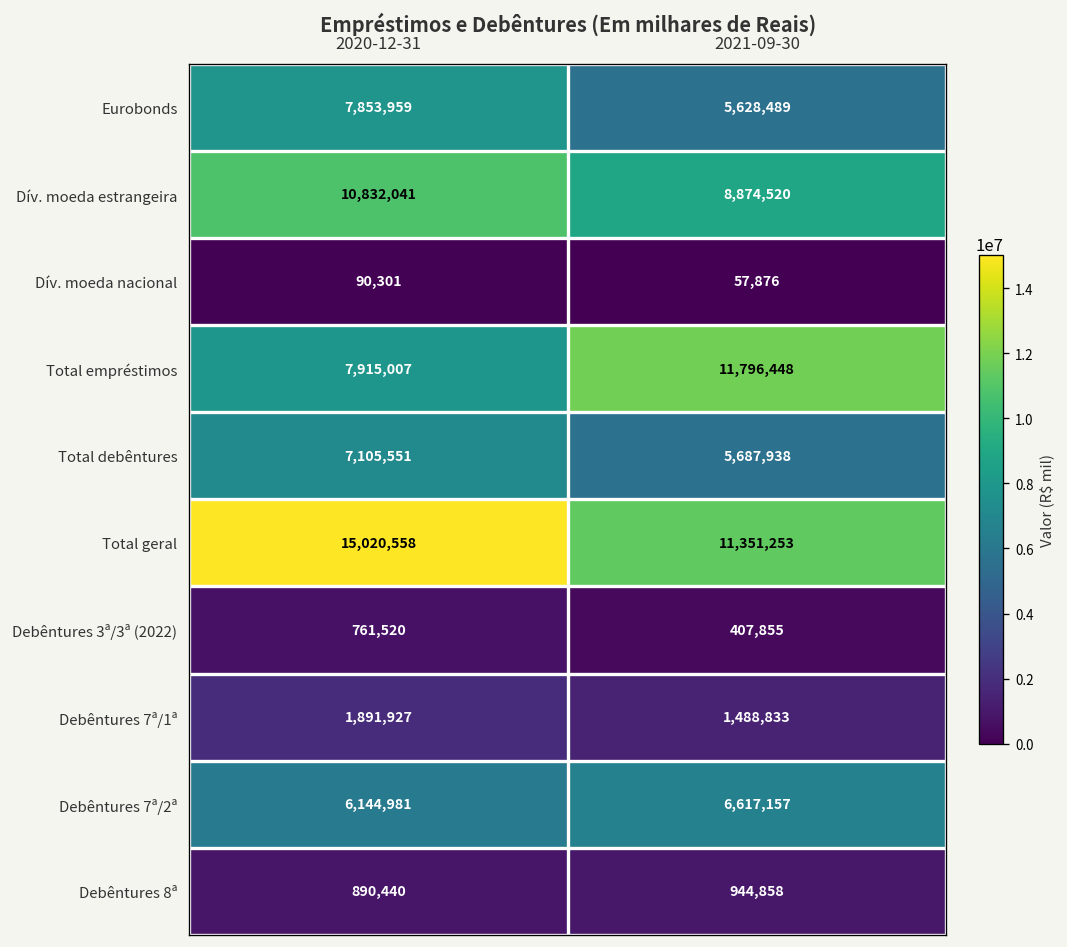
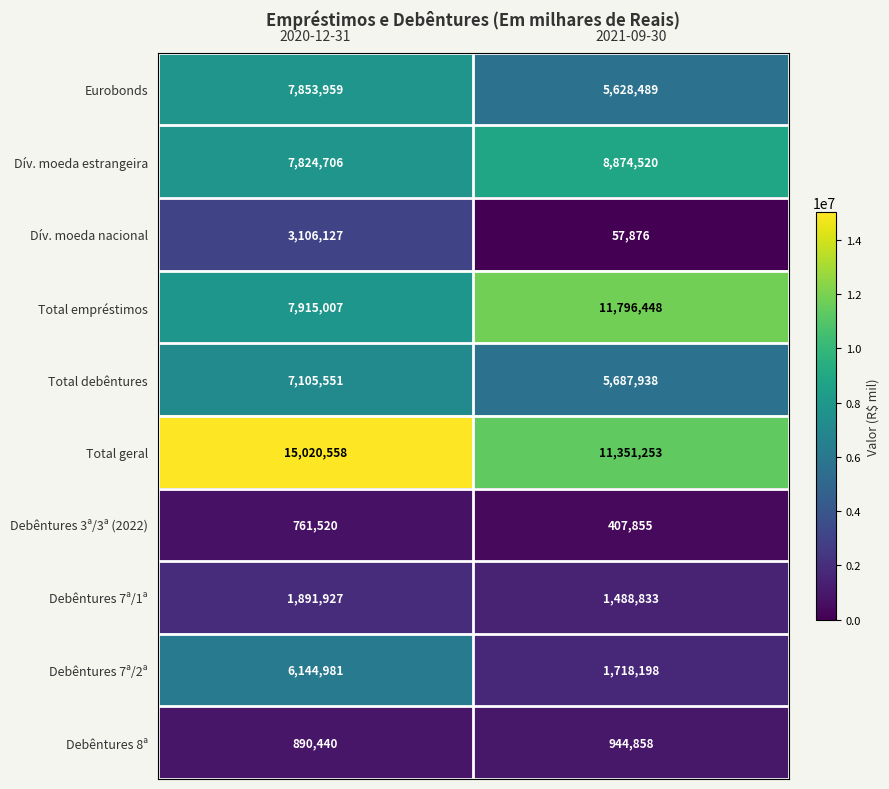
Dív. moeda estrangeira, 2020-12-31: 10,832,041 -> 7,824,706
Dív. moeda nacional, 2020-12-31: 90,301 -> 3,106,127
Debêntures 7ª/2ª, 2021-09-30: 6,617,157 -> 1,718,198
